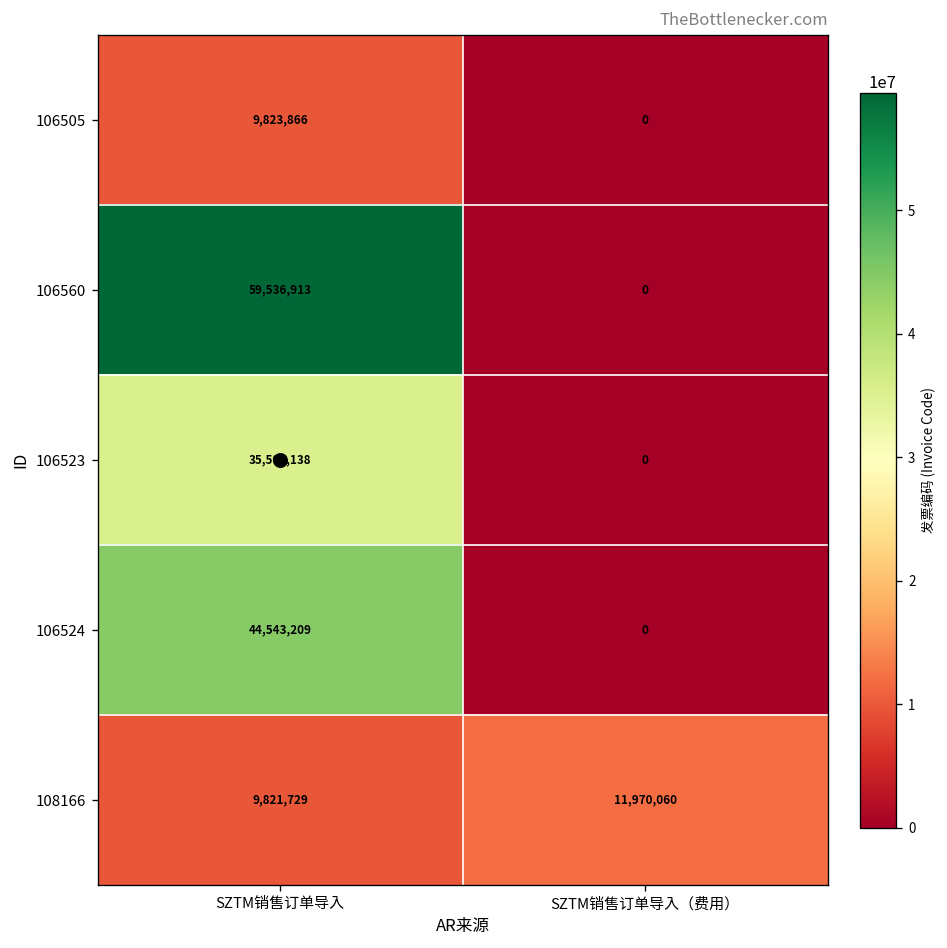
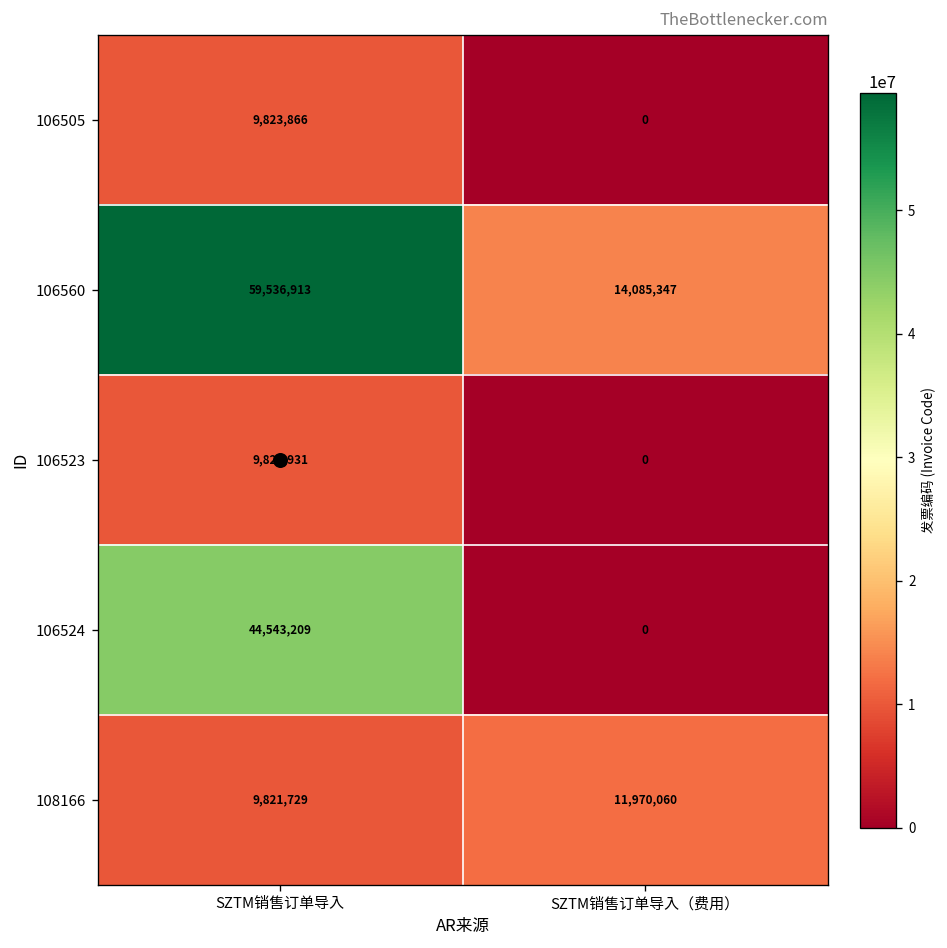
106560, SZTM销售订单导入（费用）: 0 -> 14,085,347
106523, SZTM销售订单导入: 35,507,138 -> 9,821,931
